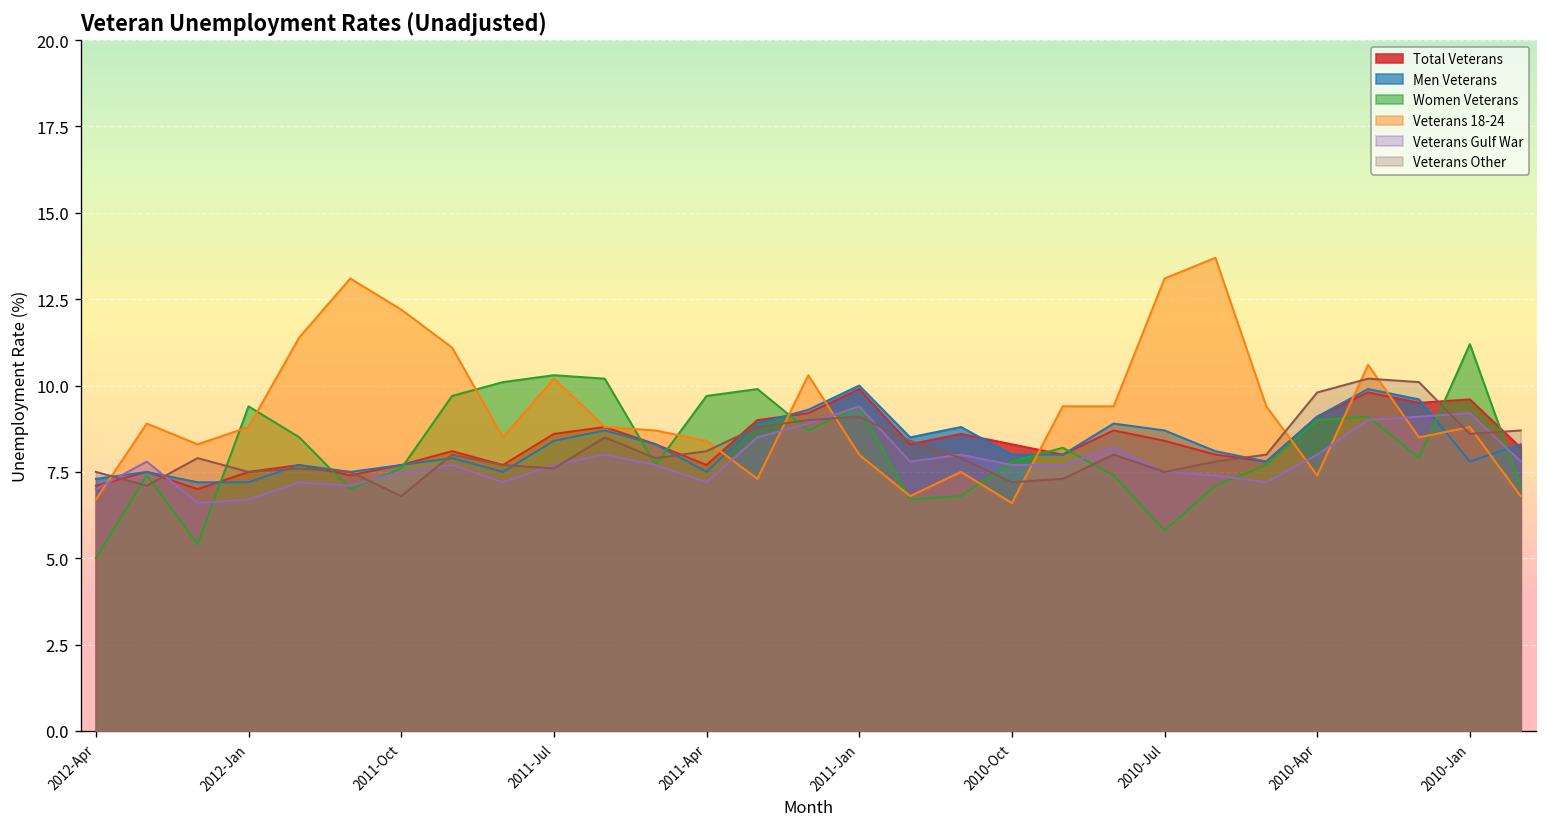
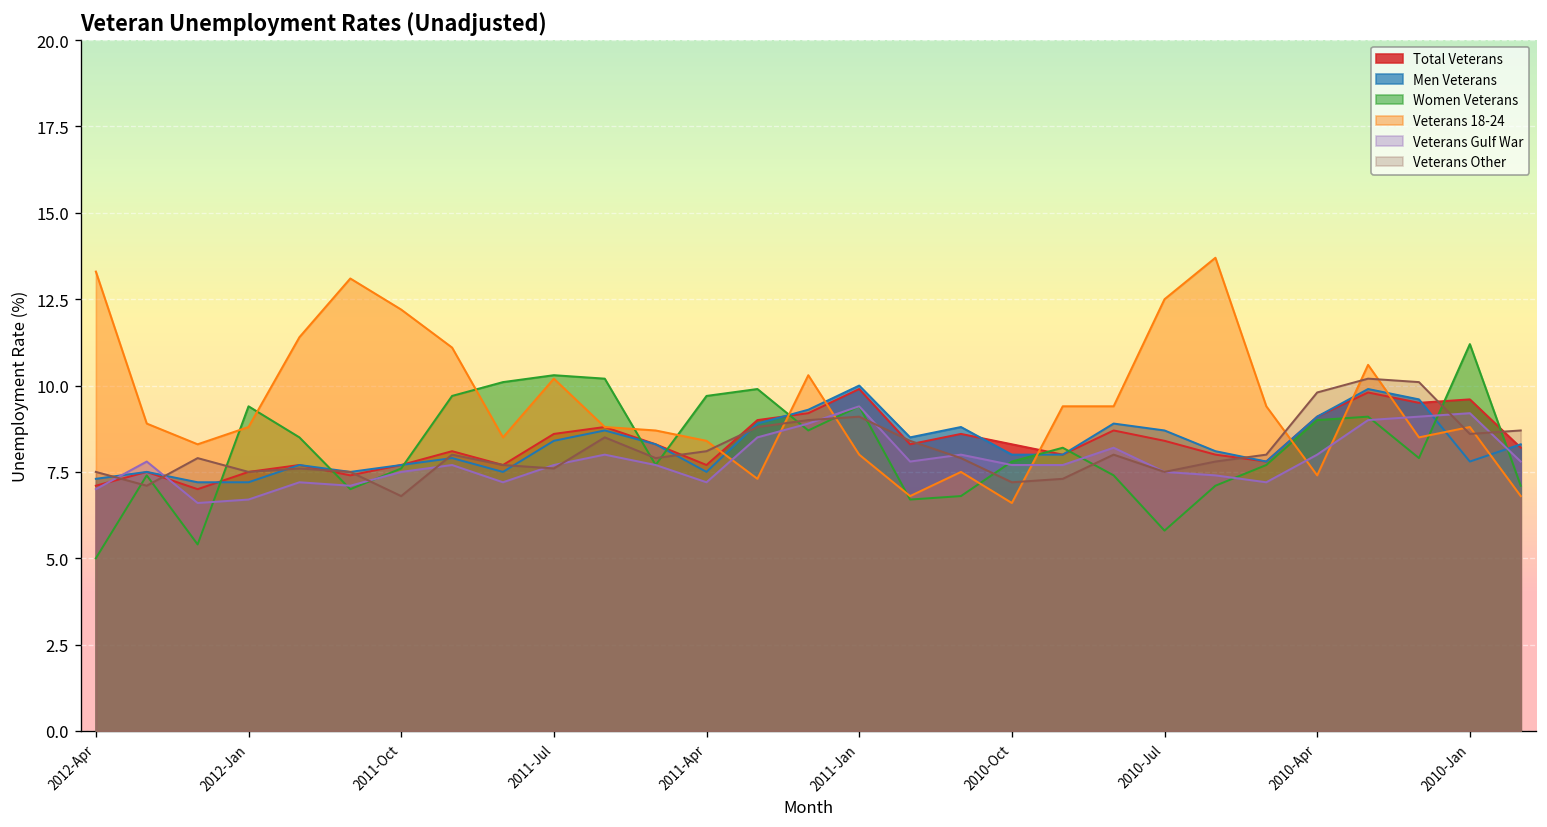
Veterans 18-24, 2012-Apr: 6.7 -> 13.3
Veterans 18-24, 2010-Jul: 13.1 -> 12.5
